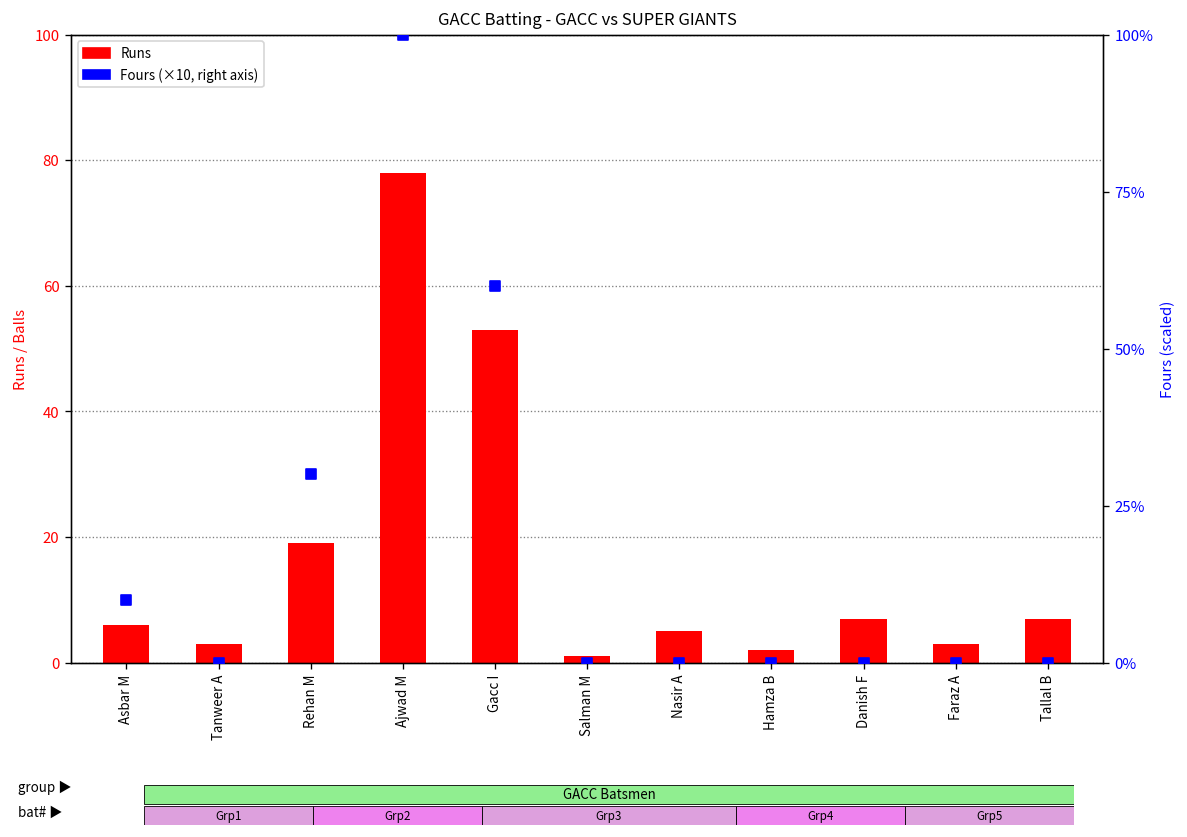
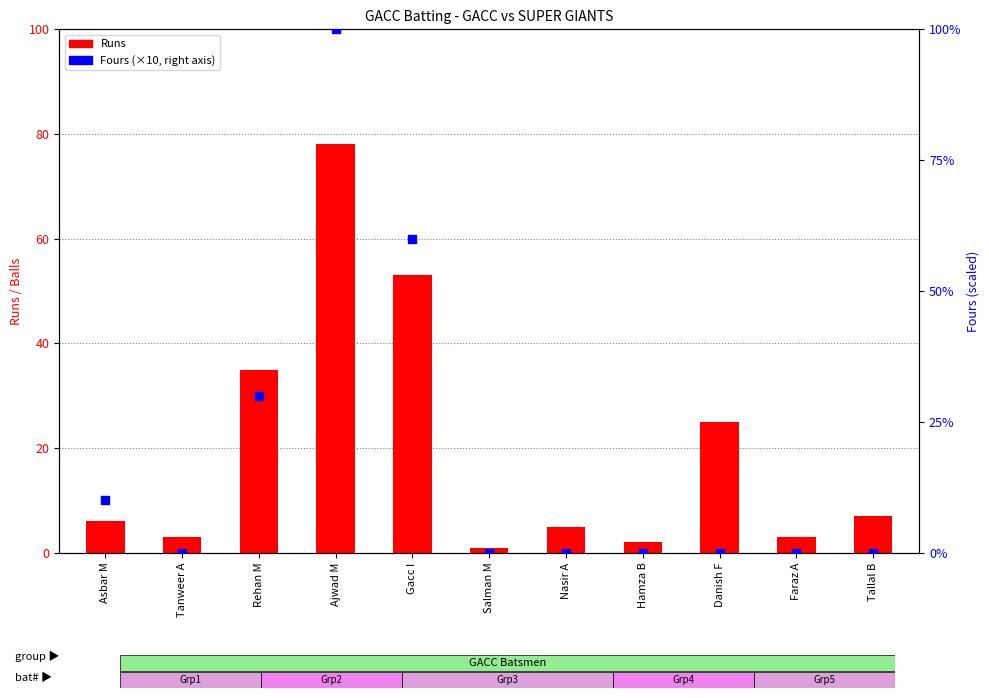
Runs, Rehan M: 19 -> 35
Runs, Danish F: 7 -> 25
